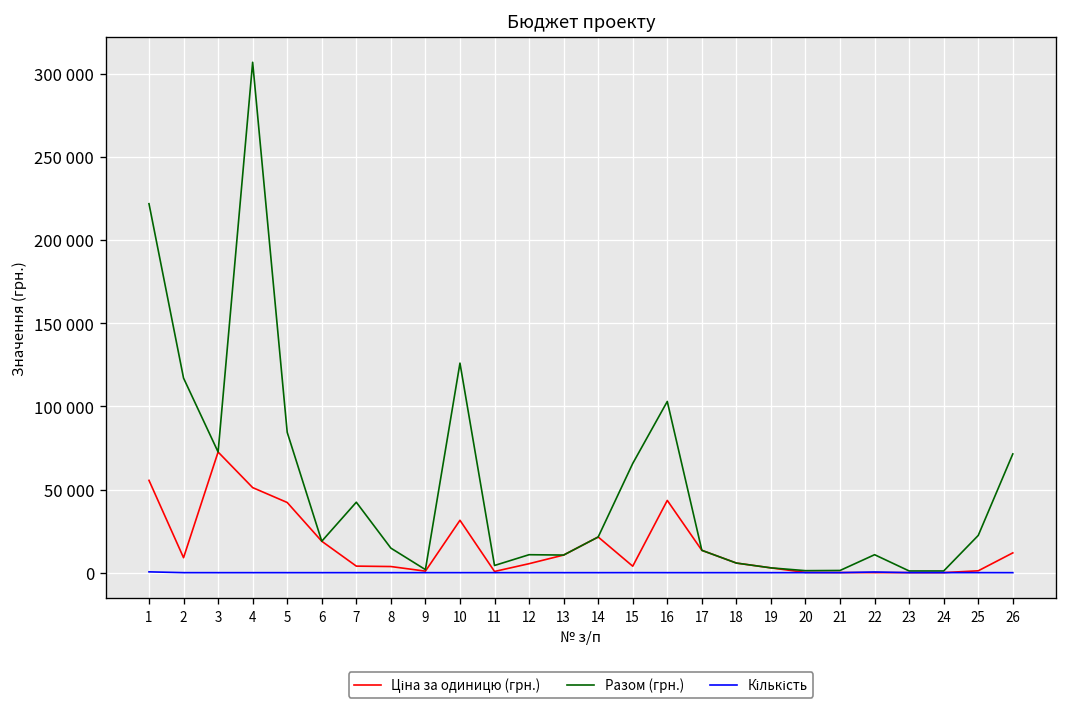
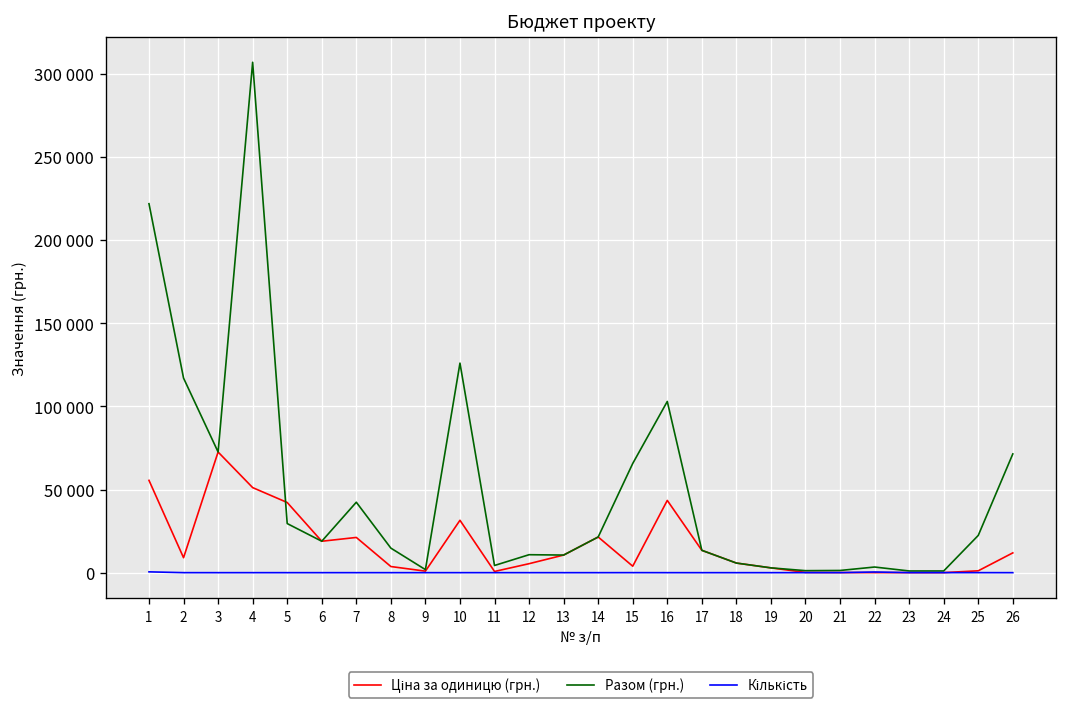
Разом (грн.), 5: 84000 -> 30000
Ціна за одиницю (грн.), 7: 4000 -> 21000
Разом (грн.), 22: 11000 -> 3000
